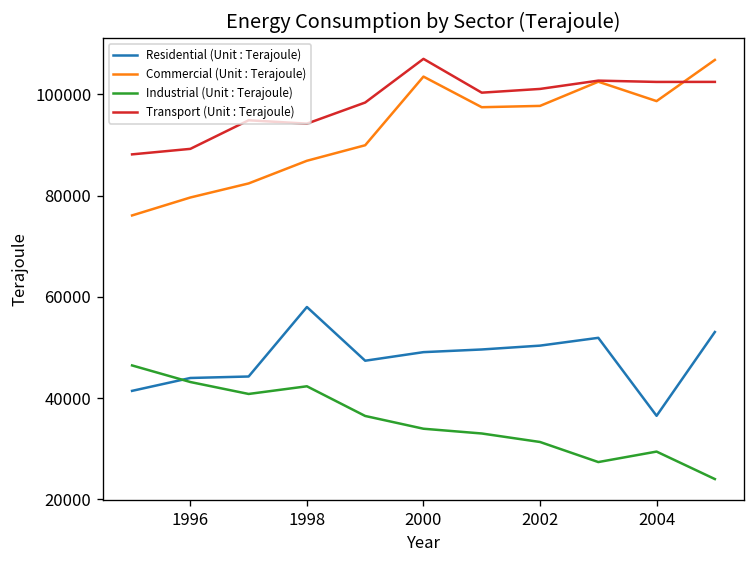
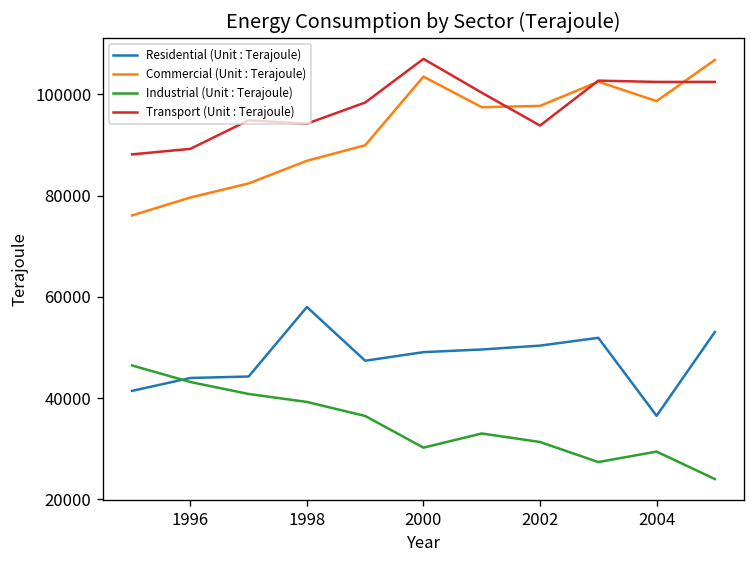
Industrial (Unit : Terajoule), 1998: 42000 -> 39000
Industrial (Unit : Terajoule), 2000: 34000 -> 30000
Transport (Unit : Terajoule), 2002: 101000 -> 94000
